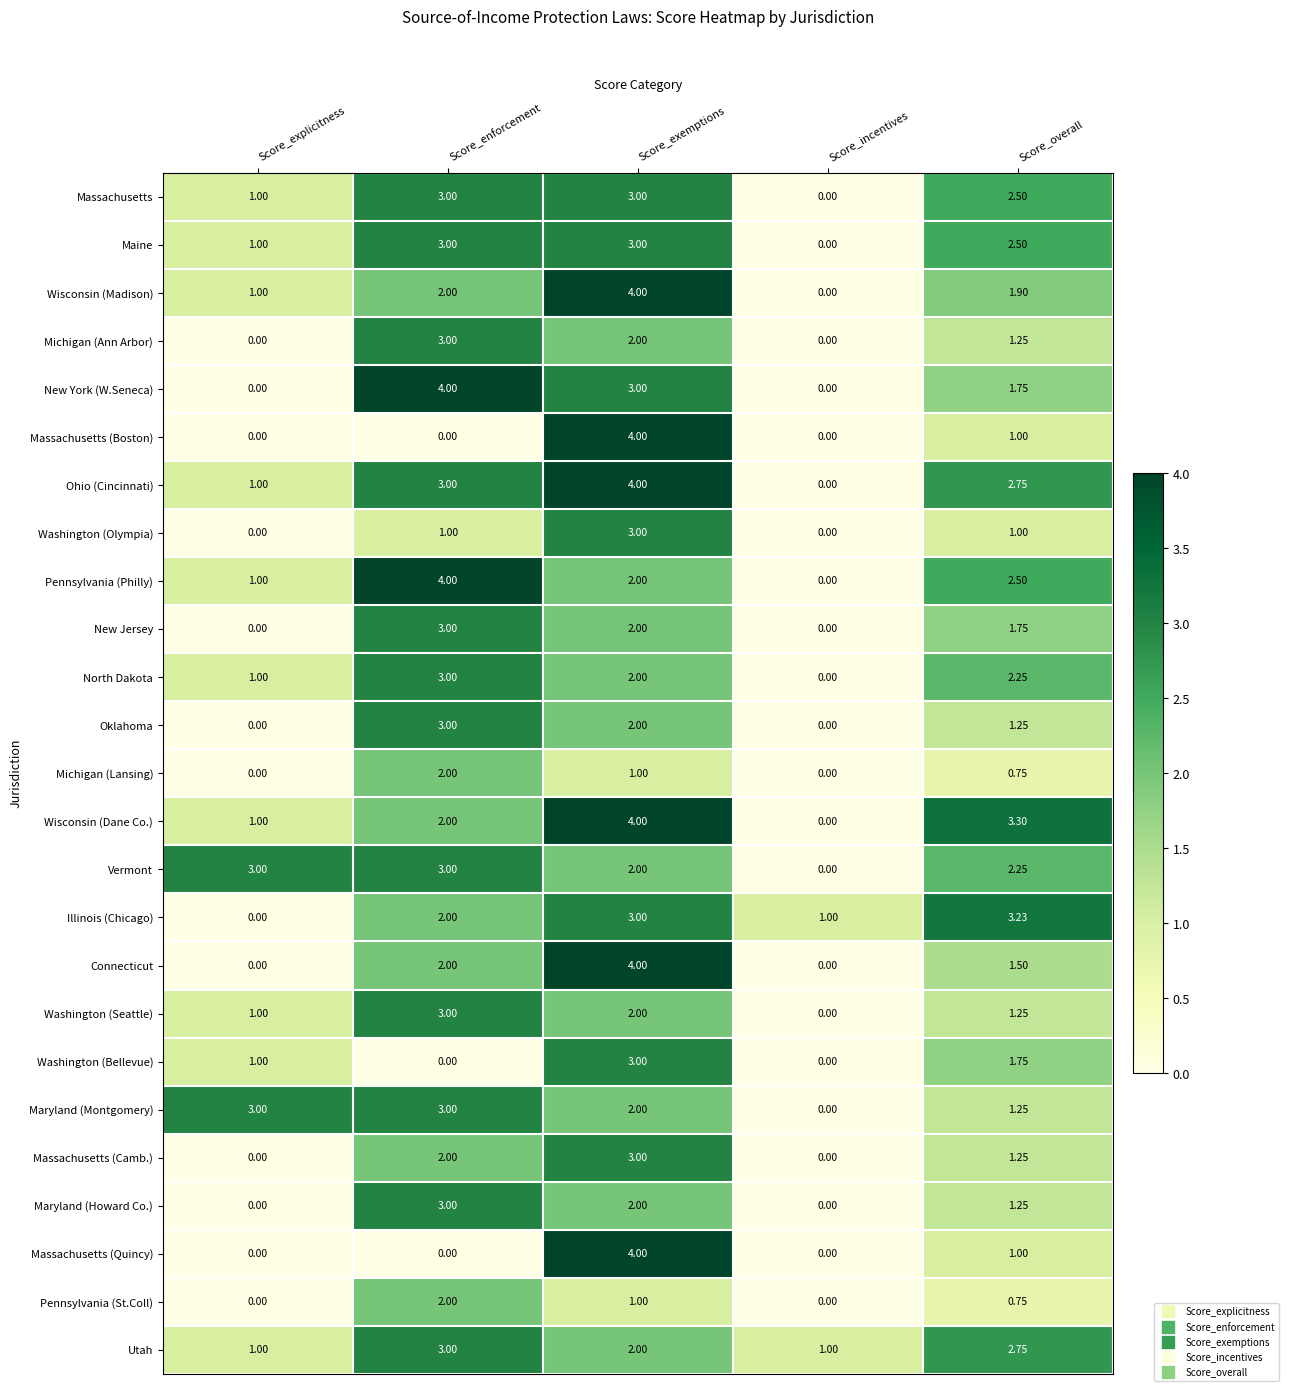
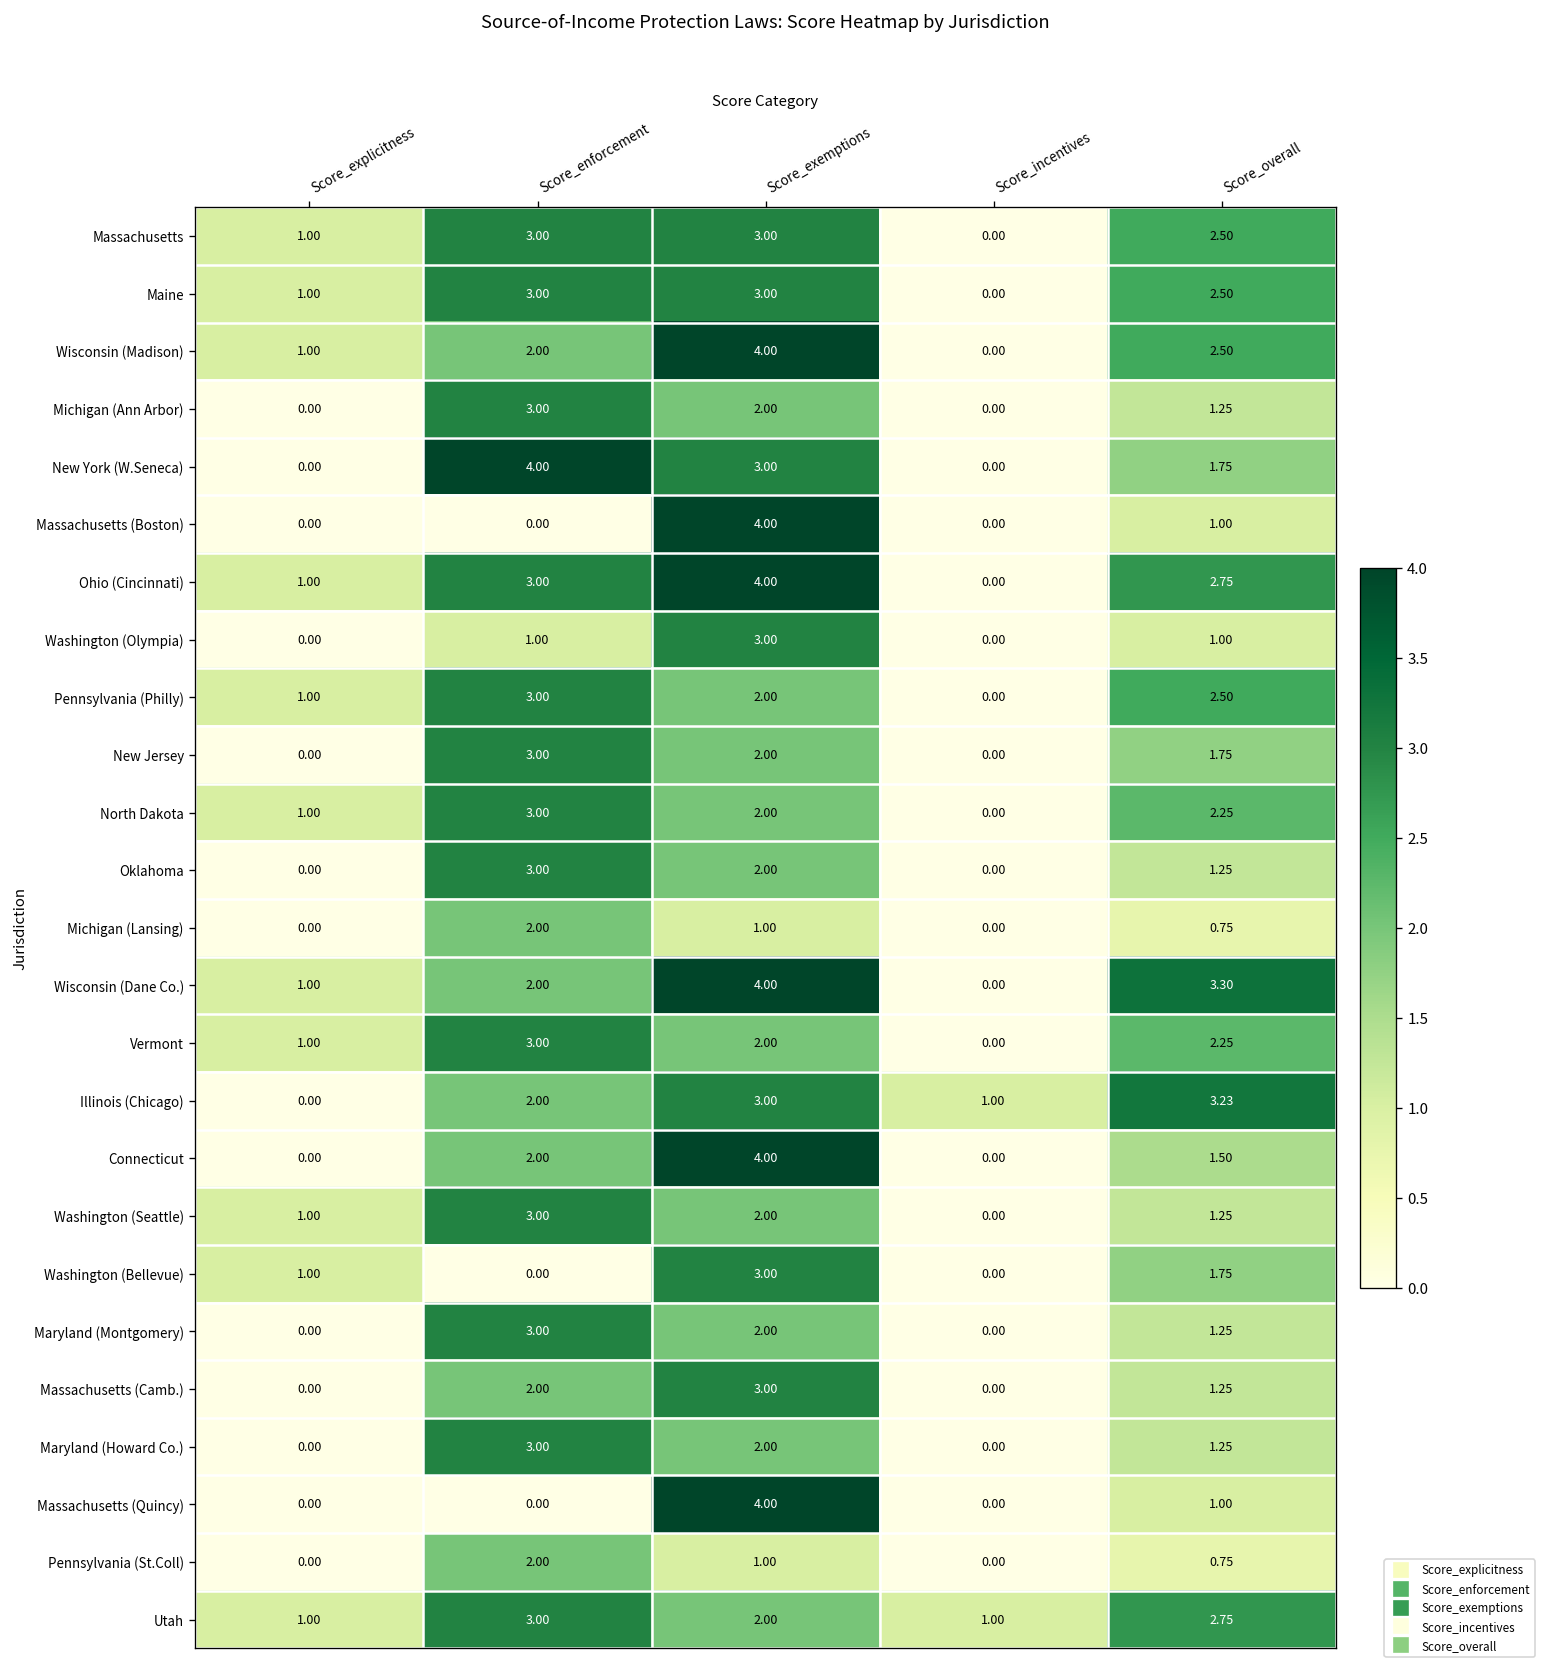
Wisconsin (Madison), Score_overall: 1.90 -> 2.50
Pennsylvania (Philly), Score_enforcement: 4.00 -> 3.00
Vermont, Score_explicitness: 3.00 -> 1.00
Maryland (Montgomery), Score_explicitness: 3.00 -> 0.00
